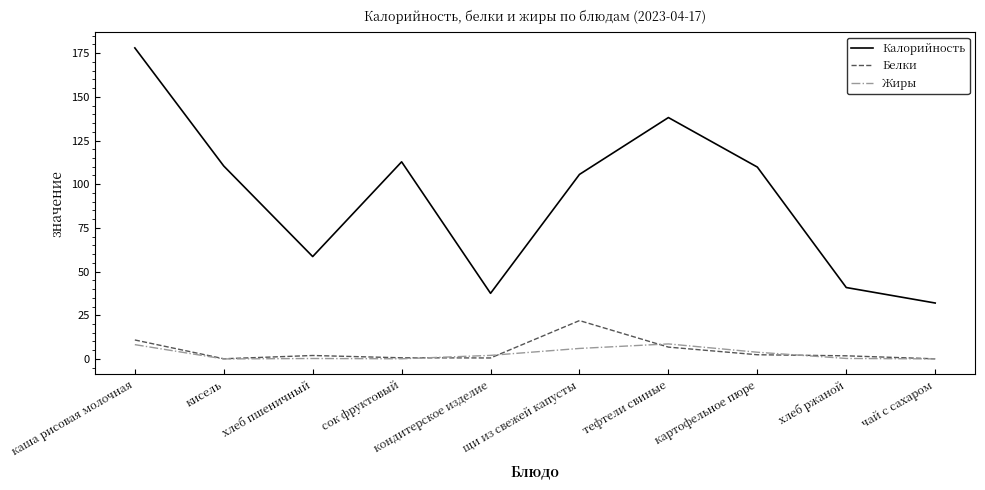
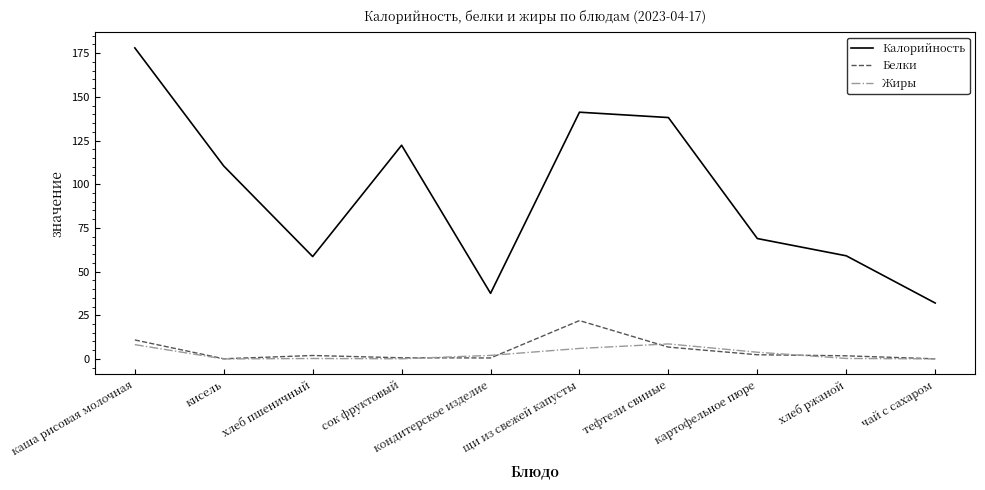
Калорийность, сок фруктовый: 113 -> 122
Калорийность, щи из свежей капусты: 106 -> 141
Калорийность, картофельное пюре: 110 -> 69
Калорийность, хлеб ржаной: 41 -> 59
